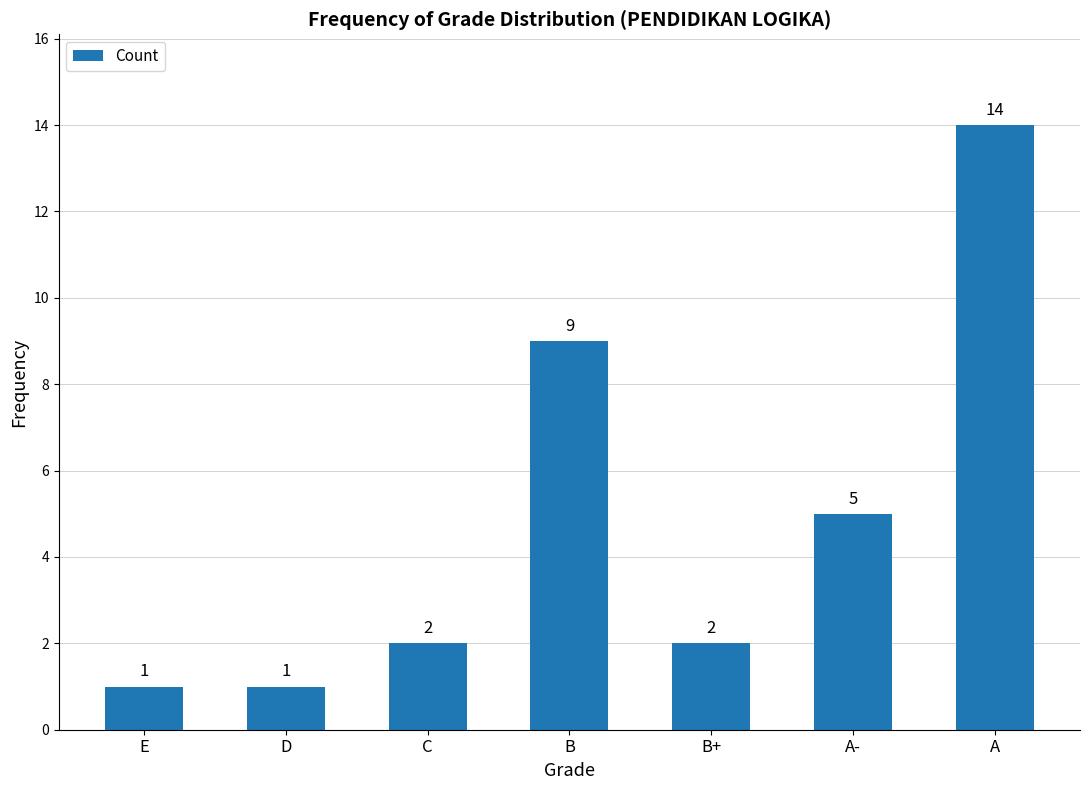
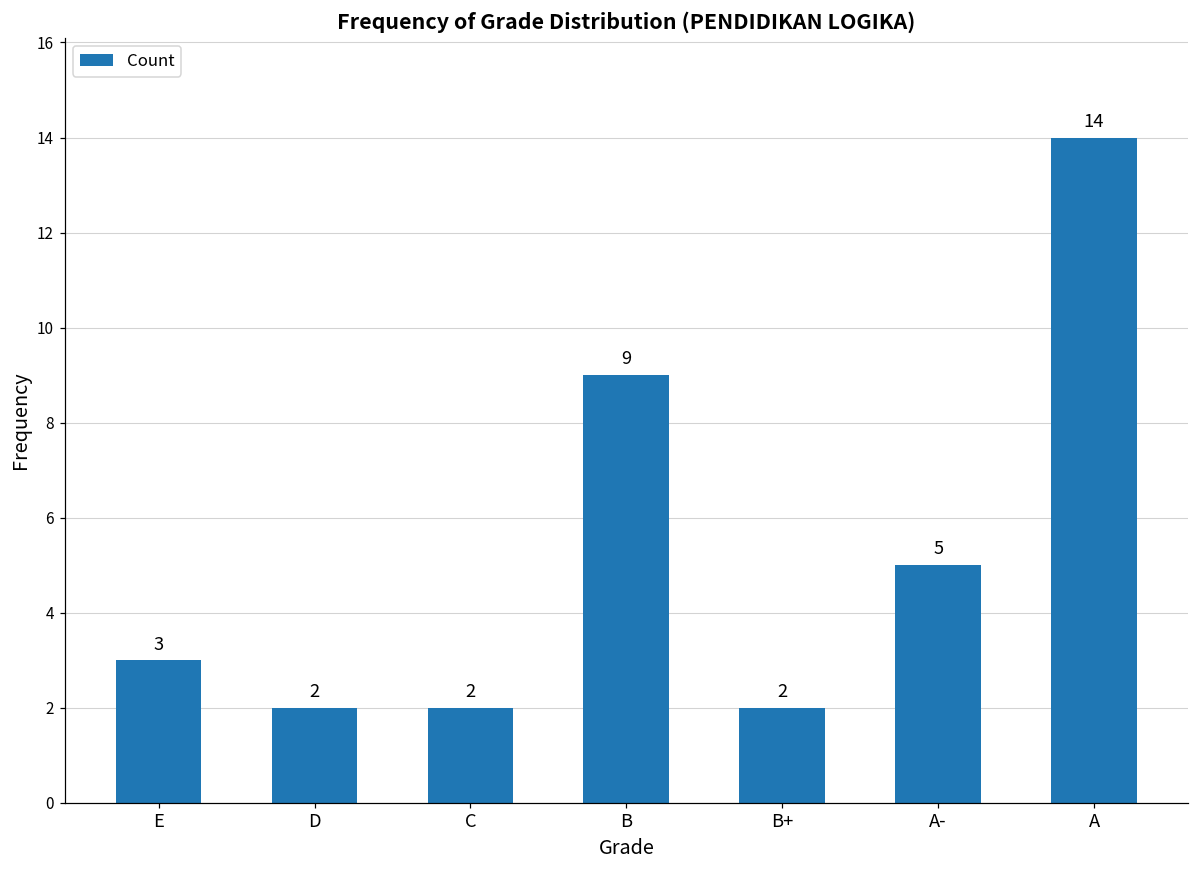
E: 1 -> 3
D: 1 -> 2
